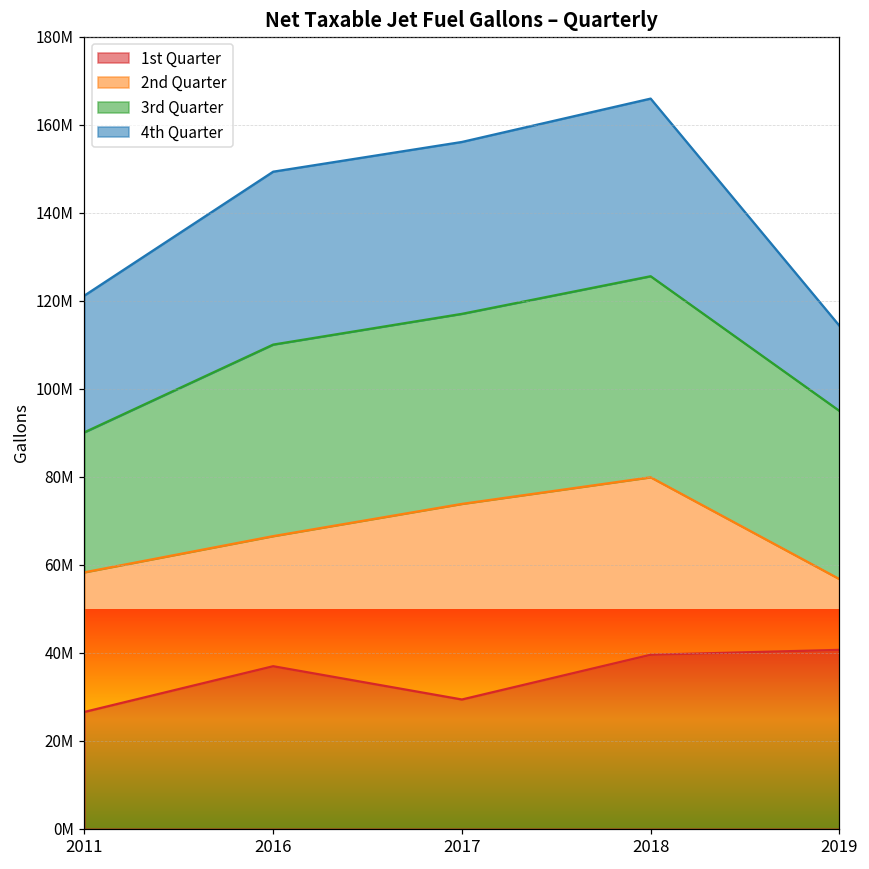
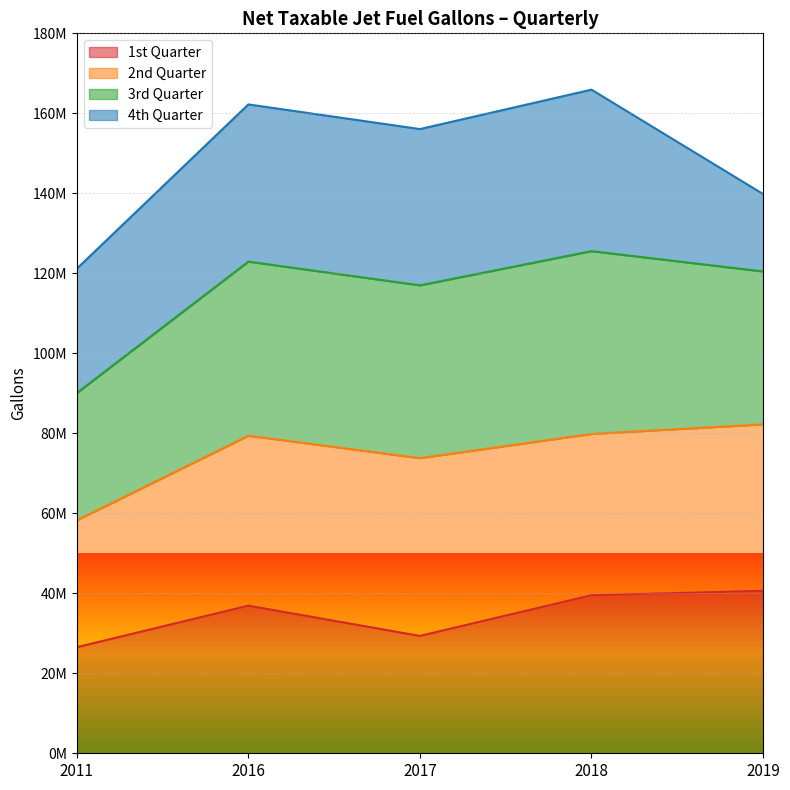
2nd Quarter, 2016: 30000000 -> 42000000
2nd Quarter, 2019: 16000000 -> 42000000
